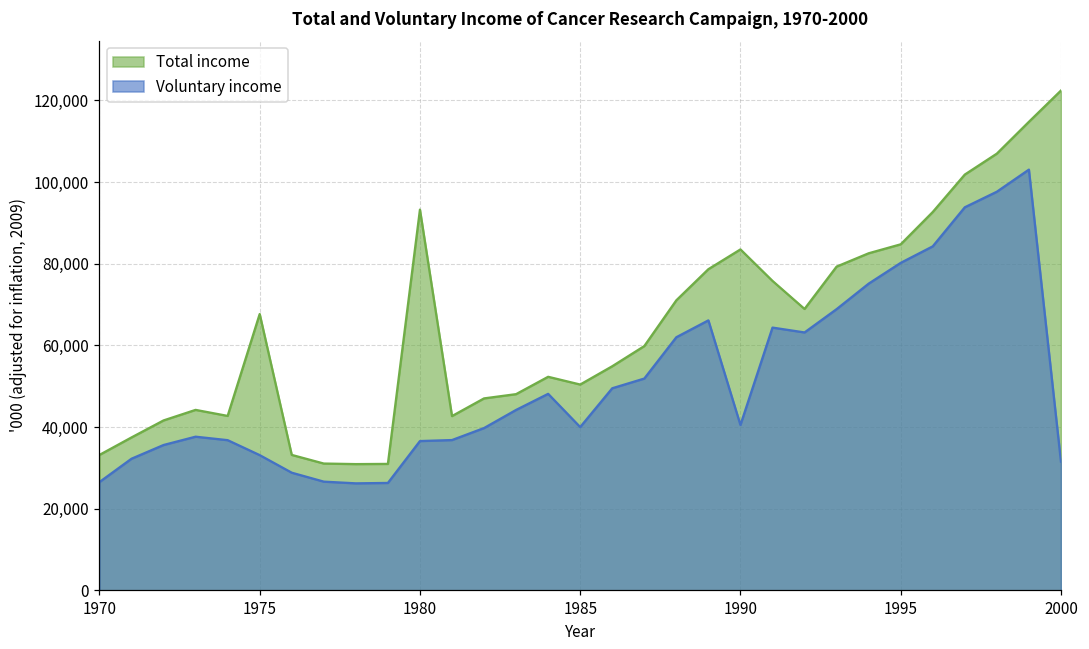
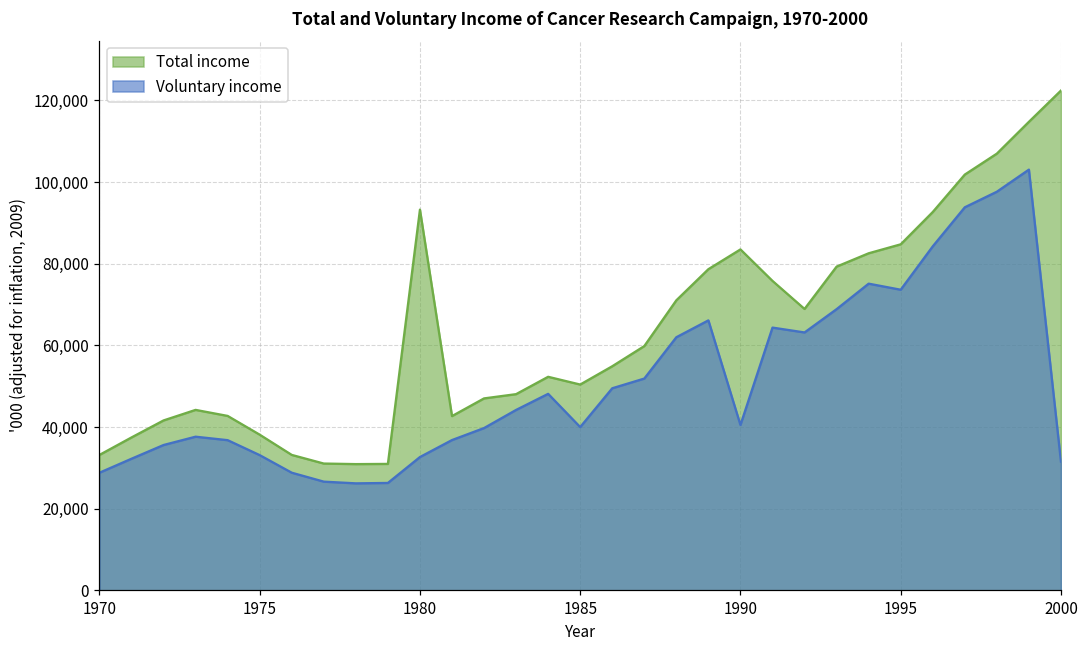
Voluntary income, 1970: 27,000 -> 29,000
Total income, 1975: 68,000 -> 38,000
Voluntary income, 1980: 37,000 -> 33,000
Voluntary income, 1995: 80,000 -> 74,000
